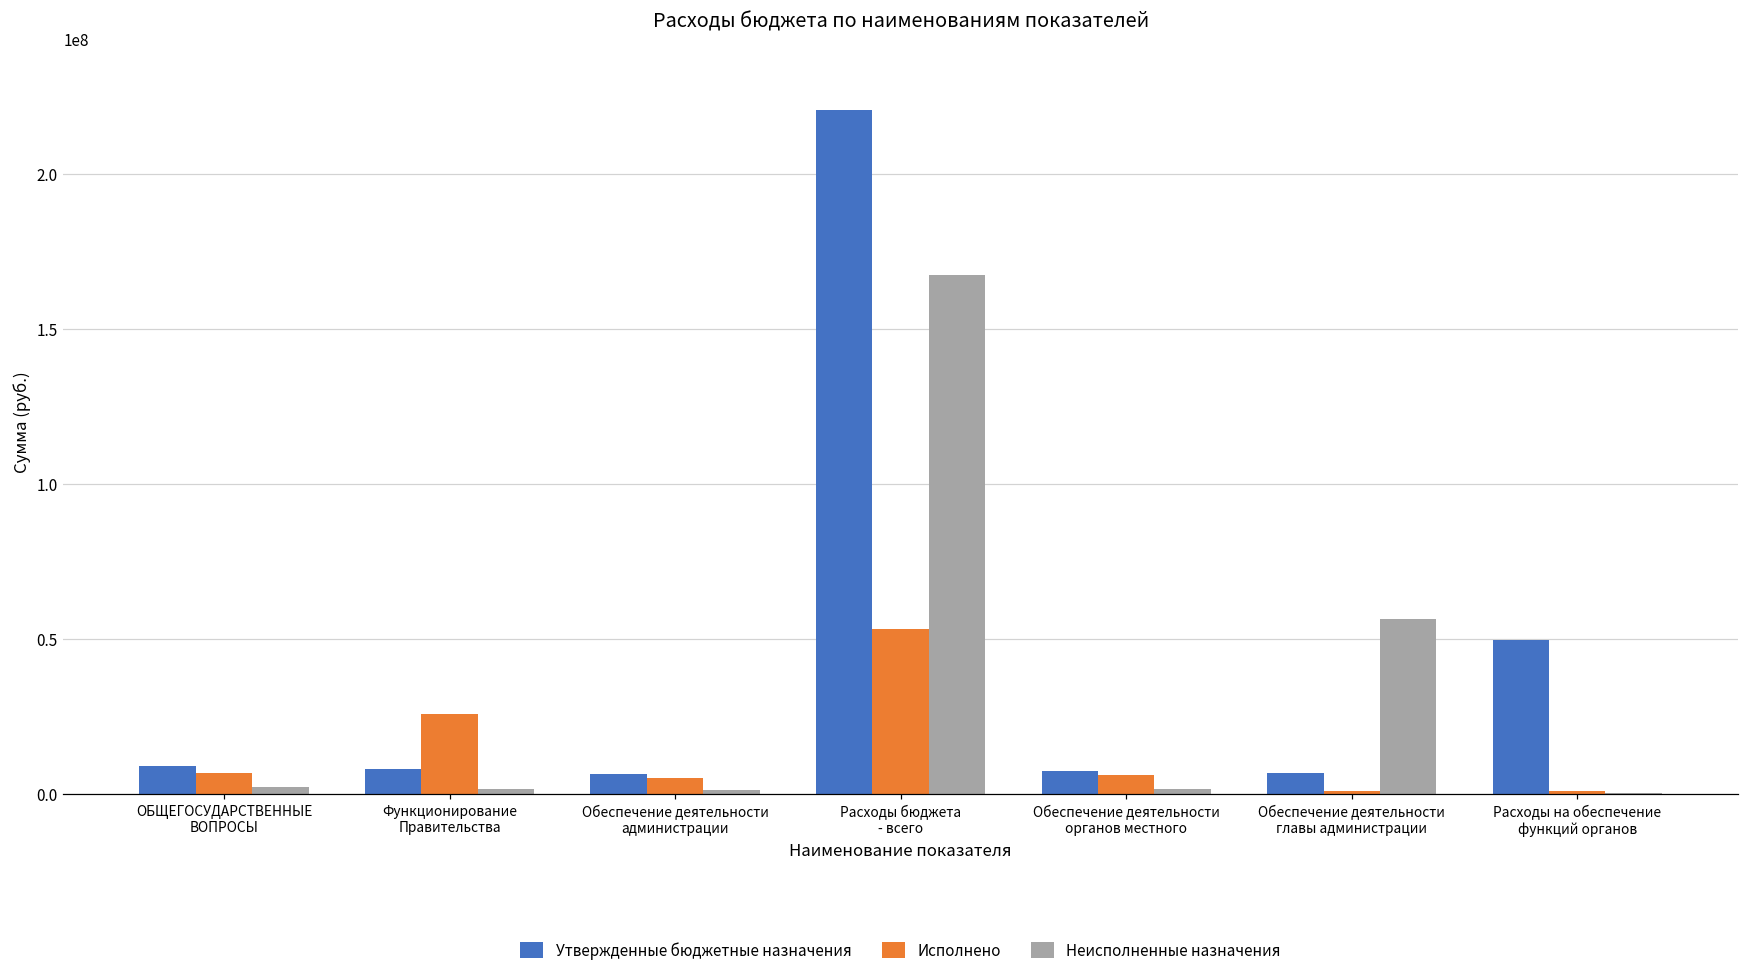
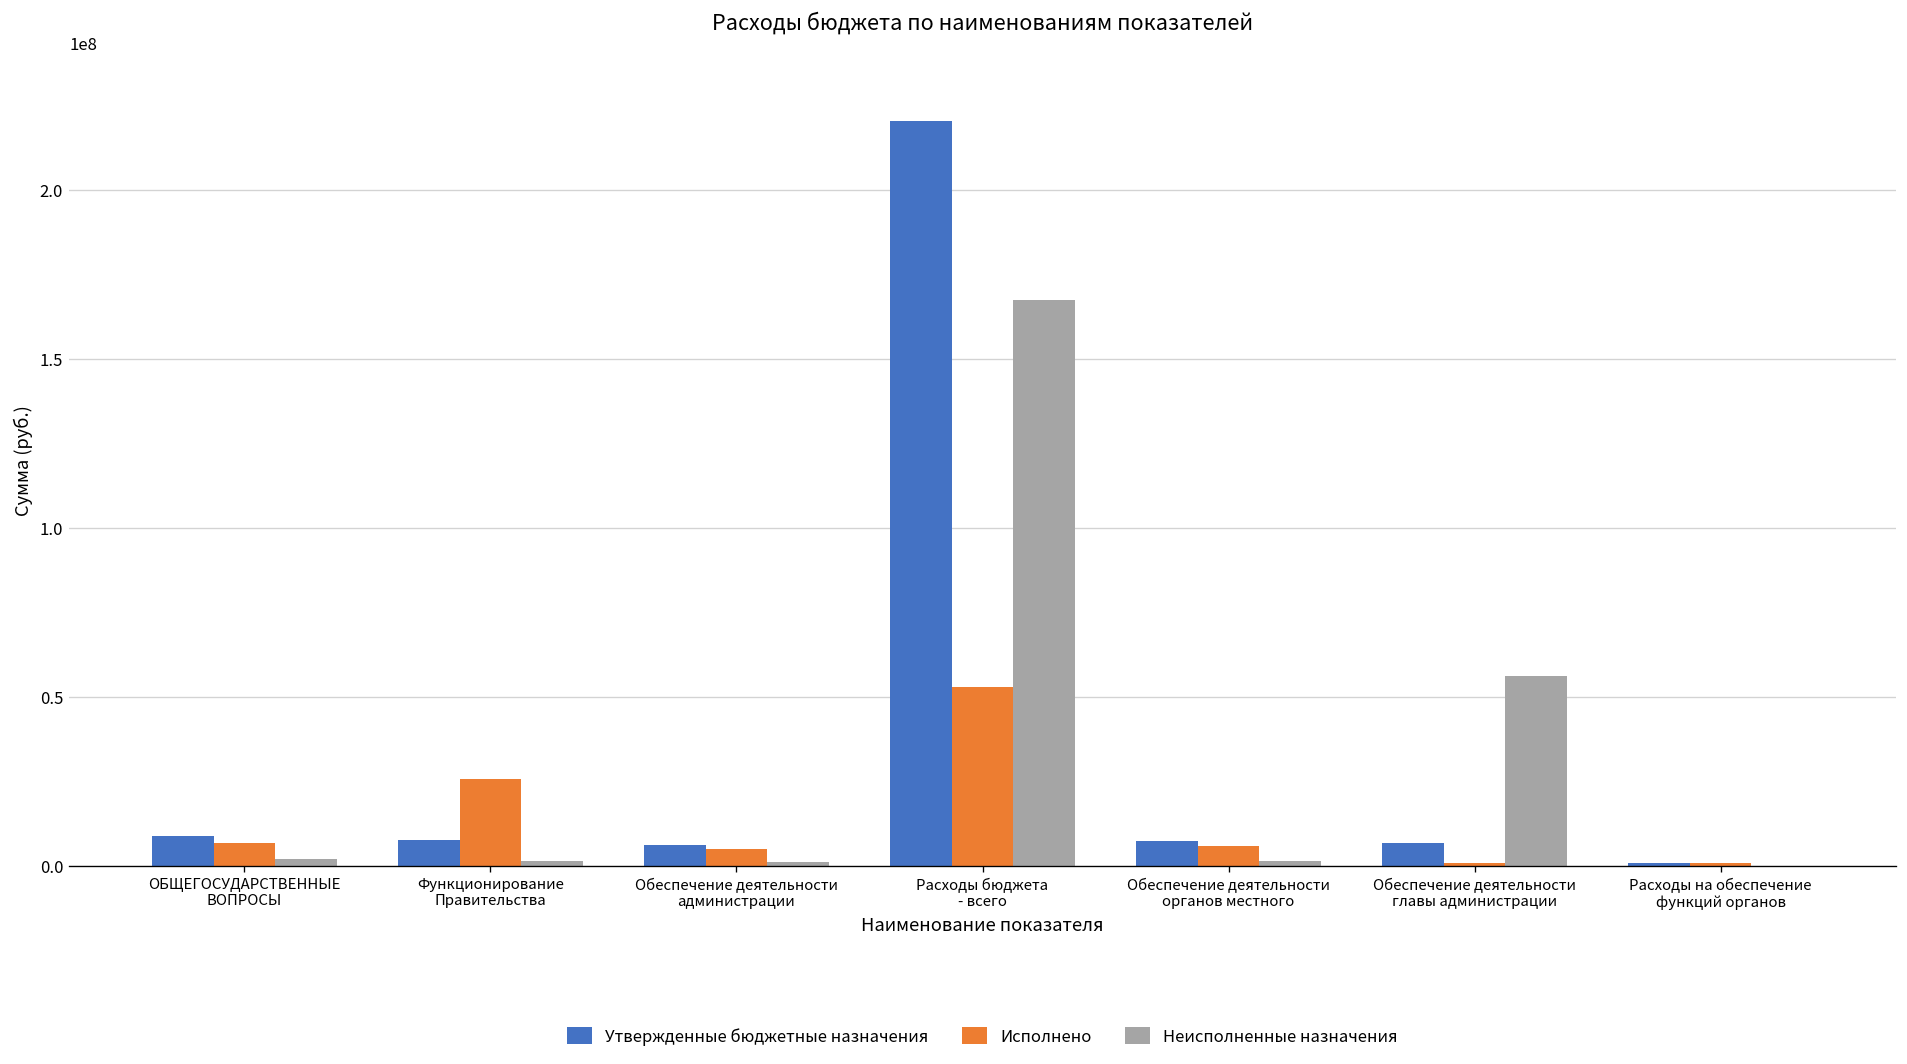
Утвержденные бюджетные назначения, Расходы на обеспечение функций органов: 50000000 -> 1000000
